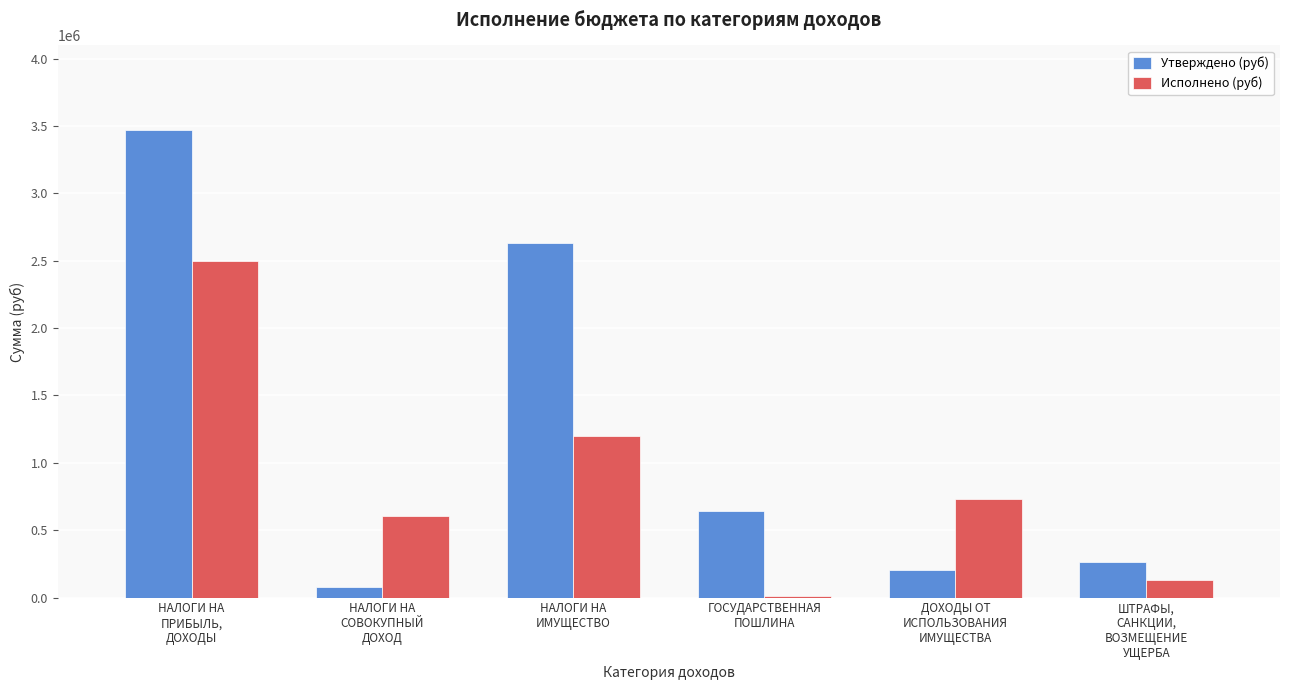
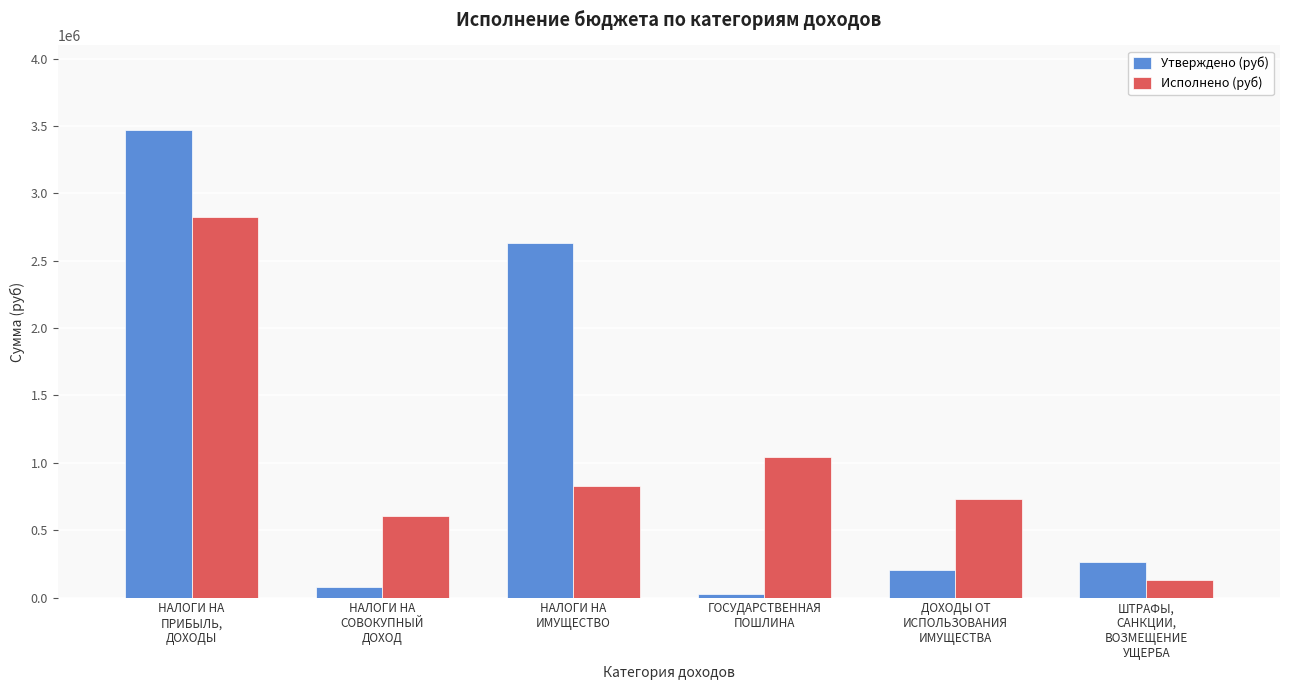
Исполнено (руб), НАЛОГИ НА ПРИБЫЛЬ, ДОХОДЫ: 2500000 -> 2830000
Исполнено (руб), НАЛОГИ НА ИМУЩЕСТВО: 1200000 -> 830000
Утверждено (руб), ГОСУДАРСТВЕННАЯ ПОШЛИНА: 650000 -> 30000
Исполнено (руб), ГОСУДАРСТВЕННАЯ ПОШЛИНА: 20000 -> 1050000
